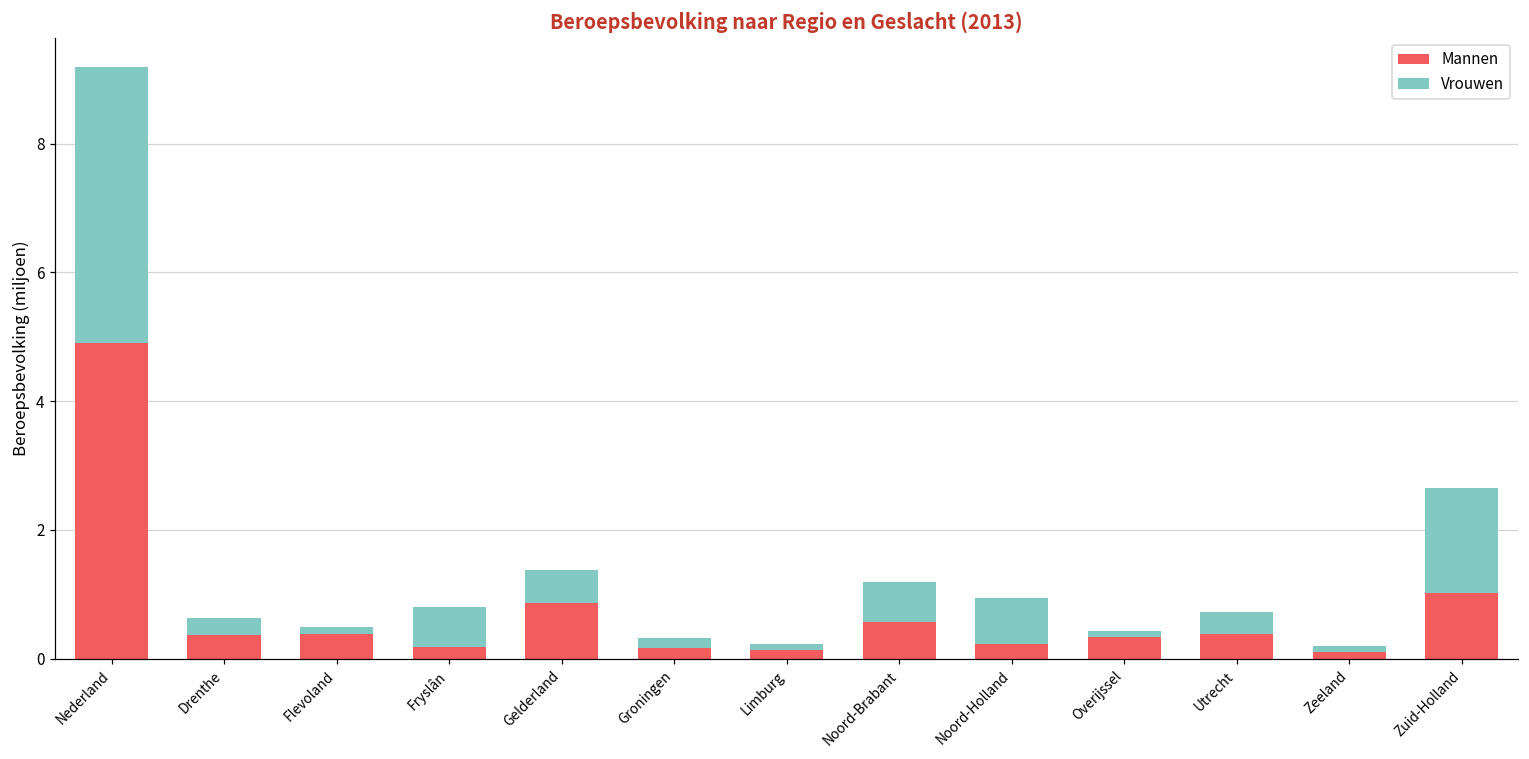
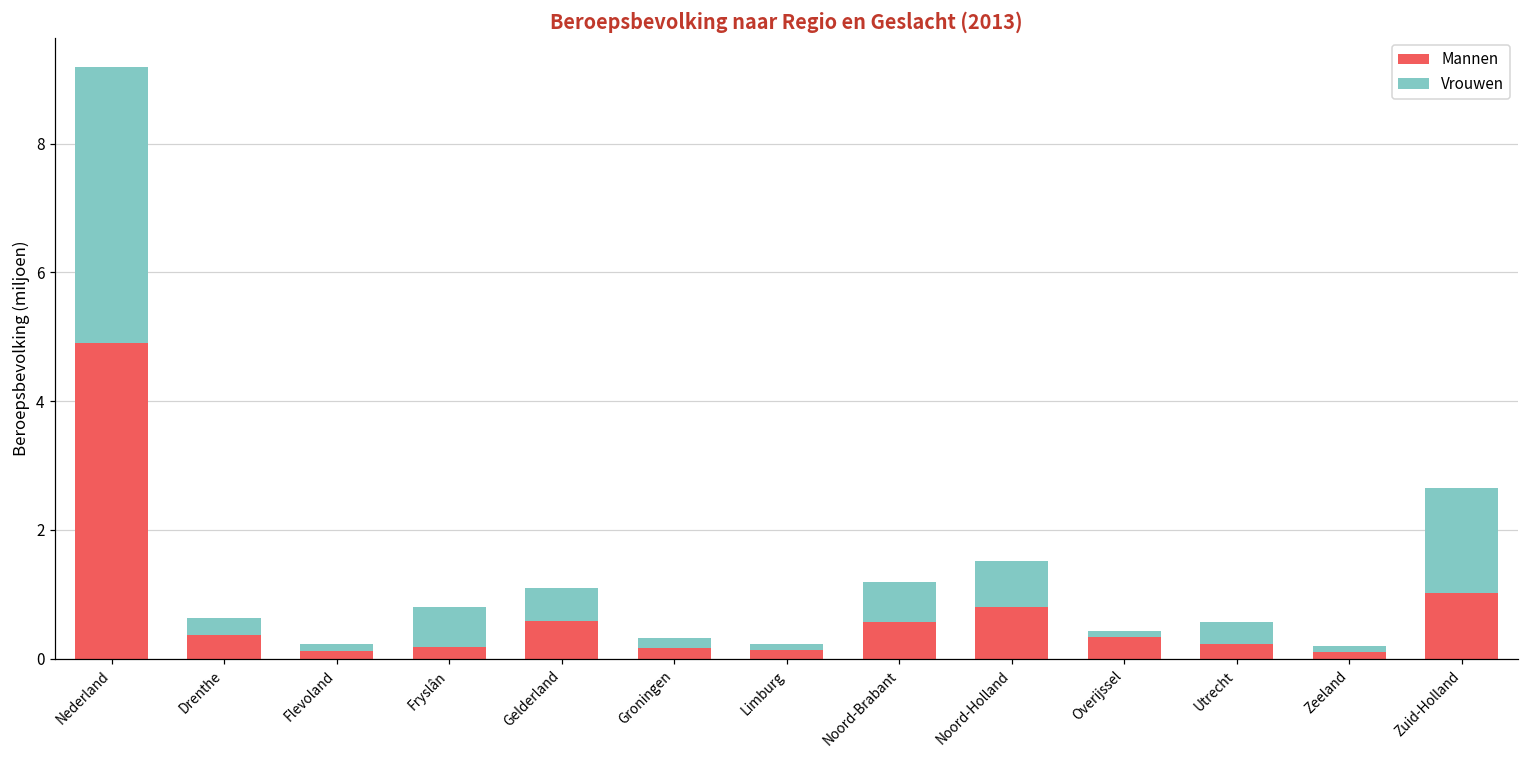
Mannen, Flevoland: 0.4 -> 0.1
Mannen, Gelderland: 0.9 -> 0.6
Mannen, Noord-Holland: 0.2 -> 0.8
Mannen, Utrecht: 0.4 -> 0.2
